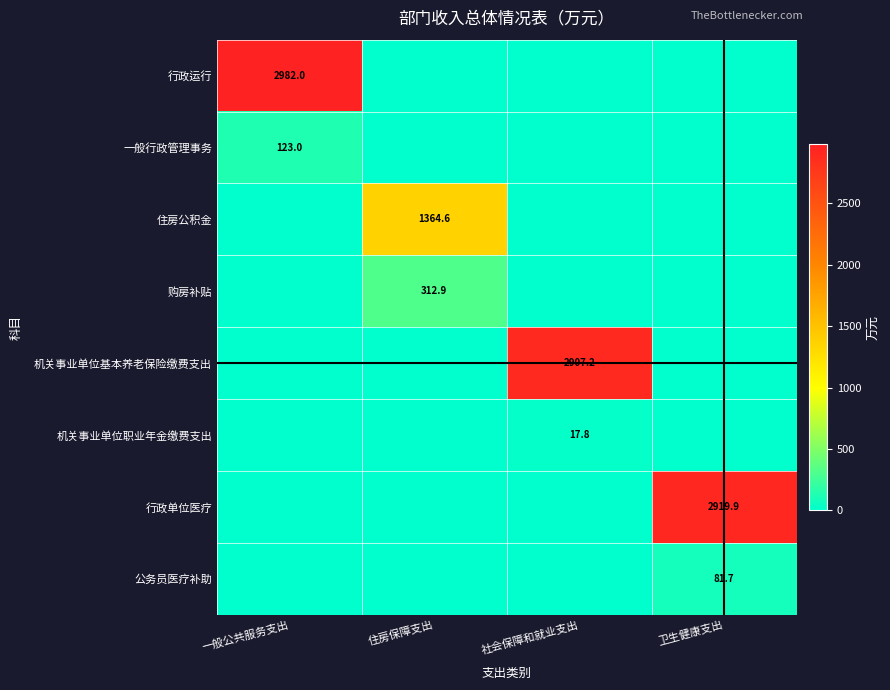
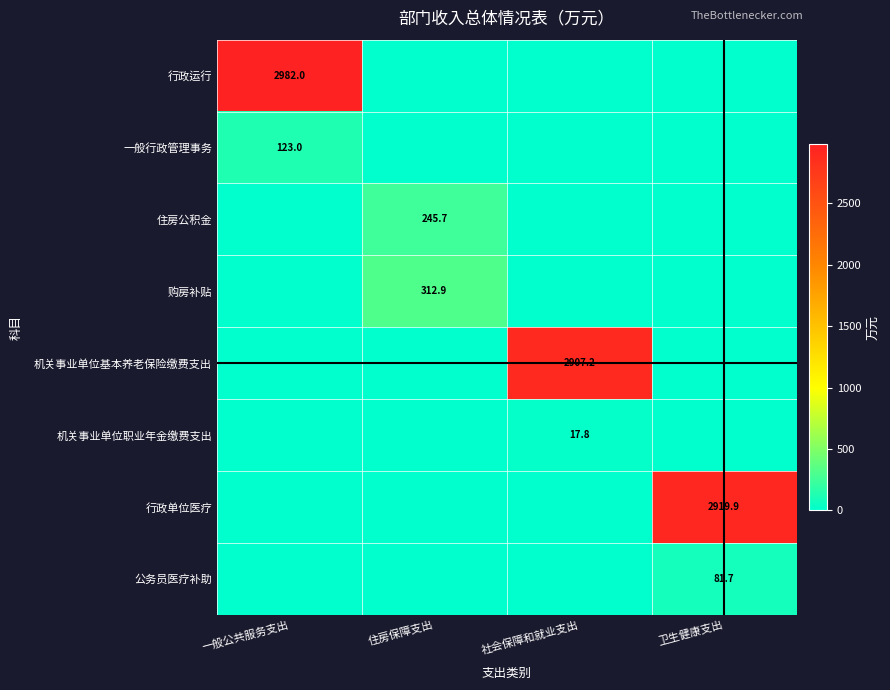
住房公积金, 住房保障支出: 1364.6 -> 245.7
